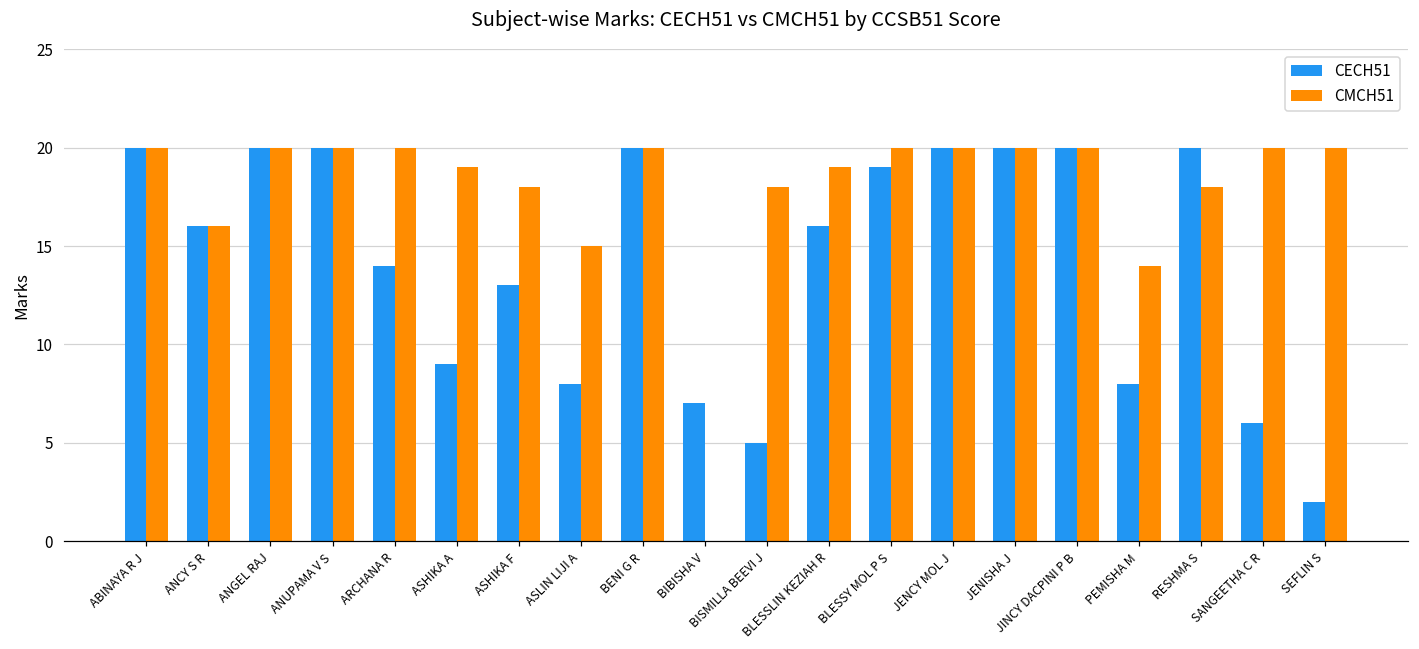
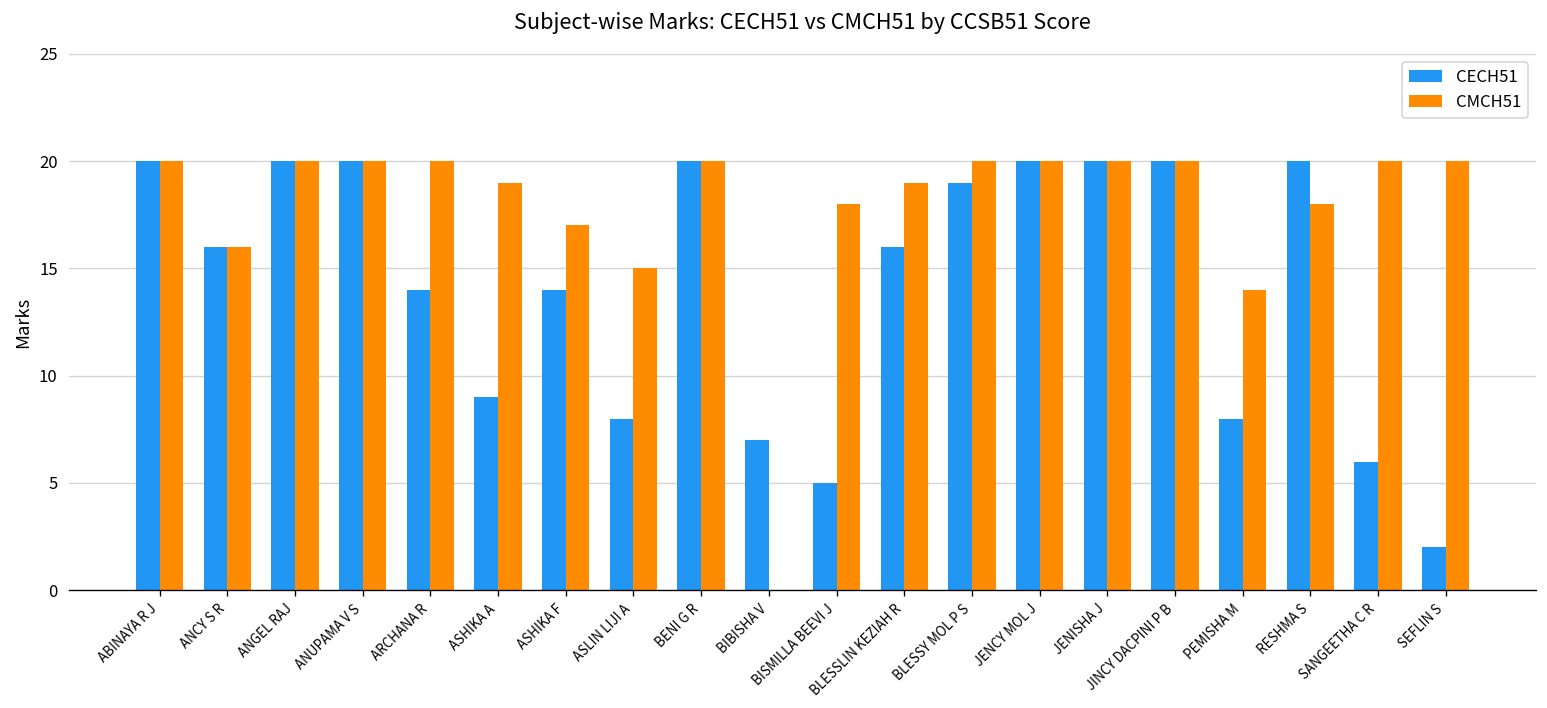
CECH51, ASHIKA F: 13 -> 14
CMCH51, ASHIKA F: 18 -> 17
